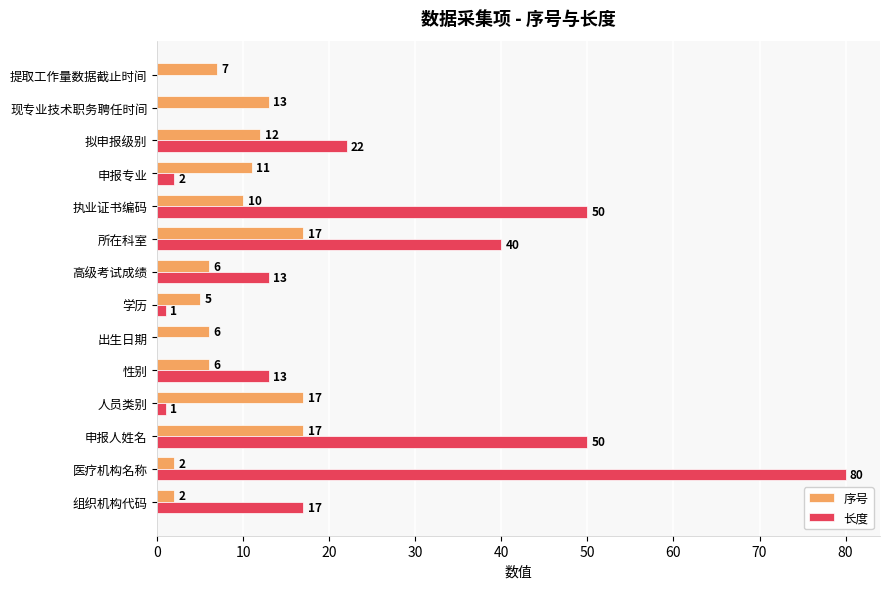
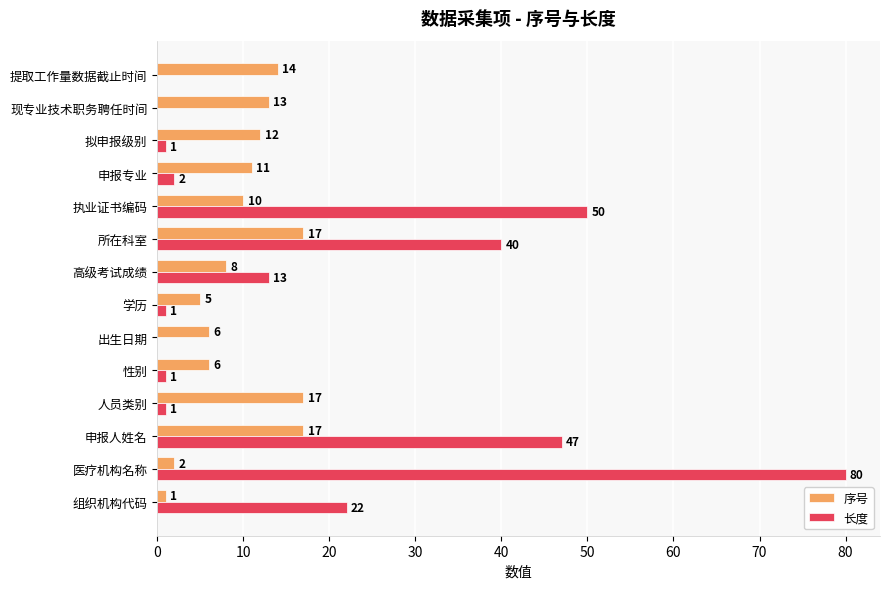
序号, 提取工作量数据截止时间: 7 -> 14
长度, 拟申报级别: 22 -> 1
序号, 高级考试成绩: 6 -> 8
长度, 性别: 13 -> 1
长度, 申报人姓名: 50 -> 47
序号, 组织机构代码: 2 -> 1
长度, 组织机构代码: 17 -> 22
